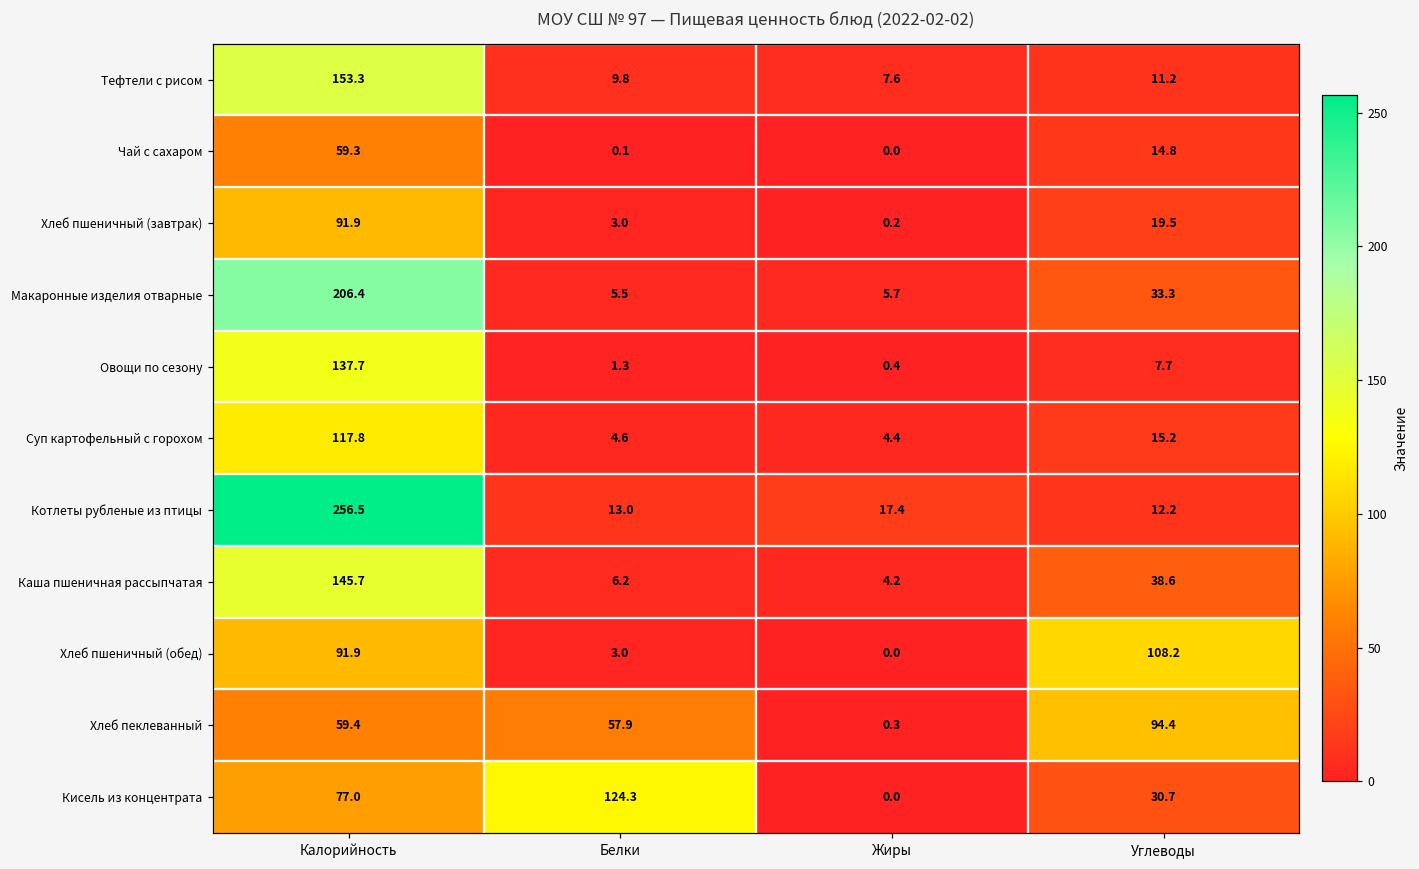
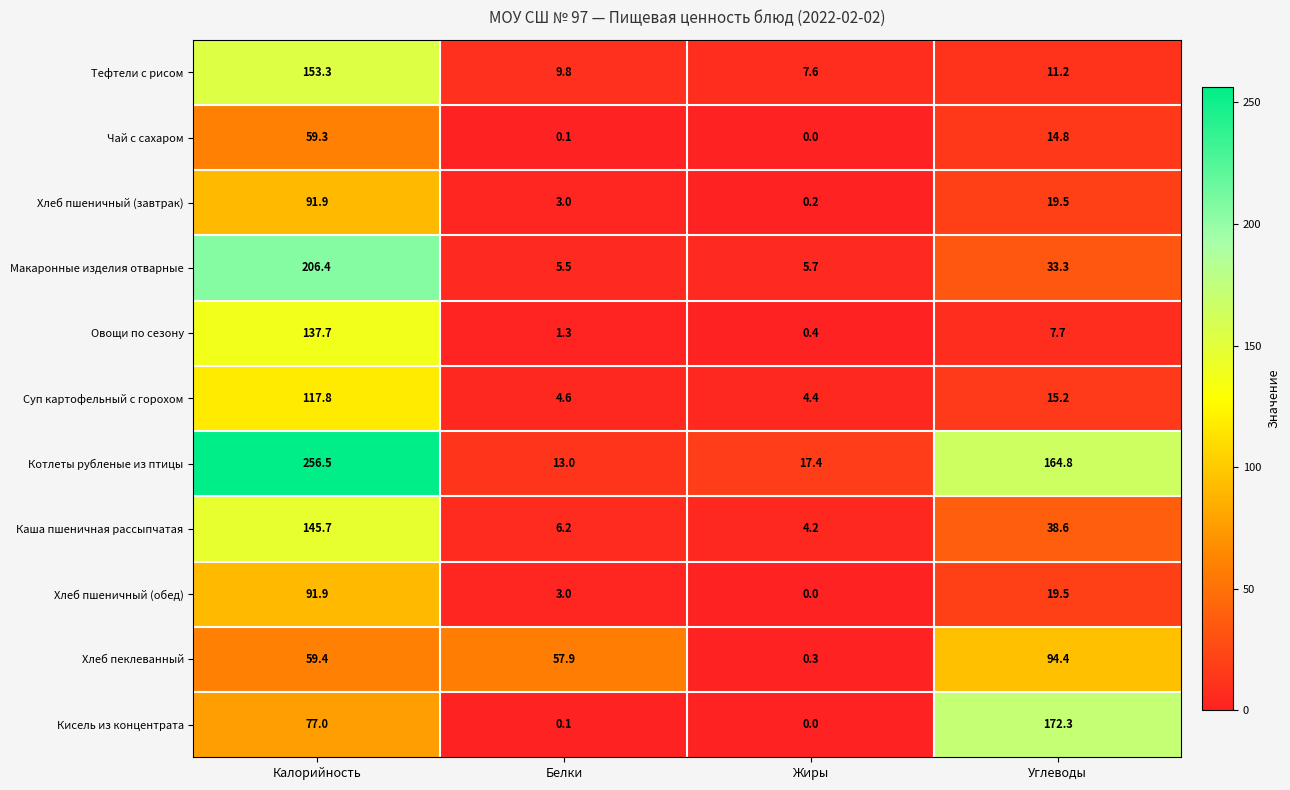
Котлеты рубленые из птицы, Углеводы: 12.2 -> 164.8
Хлеб пшеничный (обед), Углеводы: 108.2 -> 19.5
Кисель из концентрата, Белки: 124.3 -> 0.1
Кисель из концентрата, Углеводы: 30.7 -> 172.3
